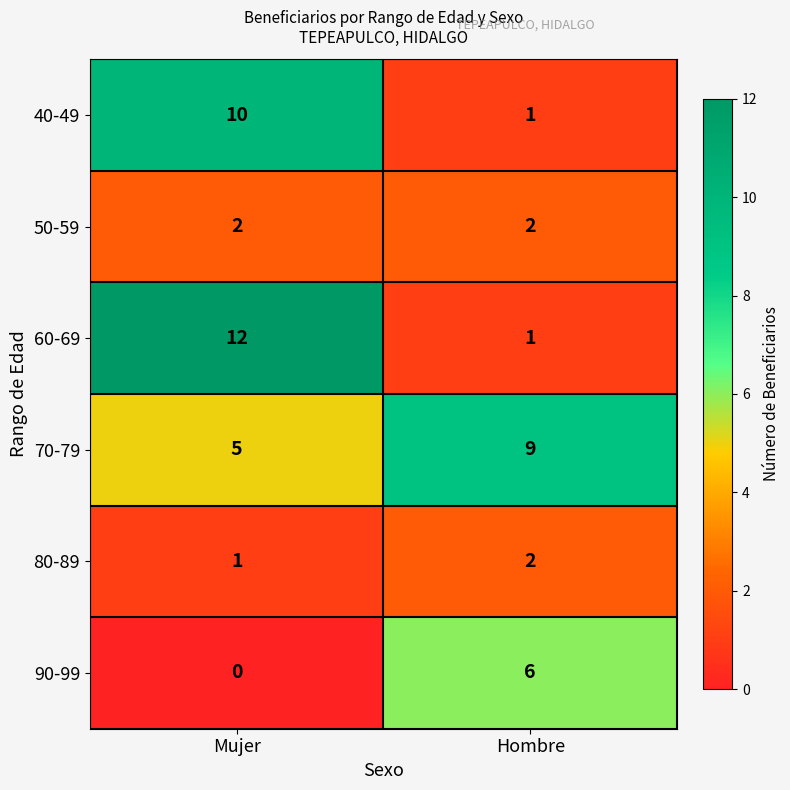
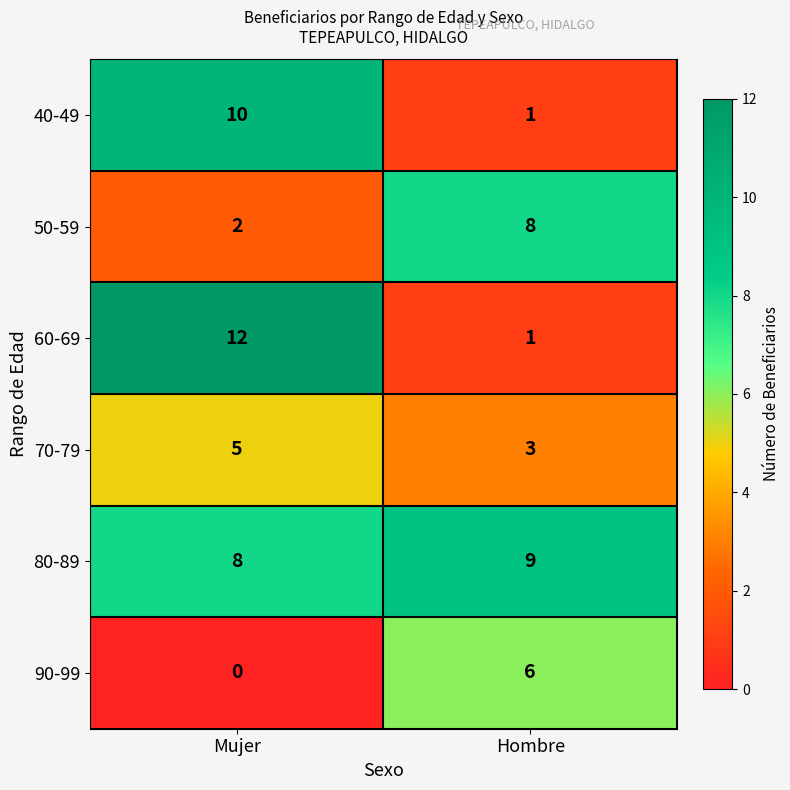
50-59, Hombre: 2 -> 8
70-79, Hombre: 9 -> 3
80-89, Mujer: 1 -> 8
80-89, Hombre: 2 -> 9
